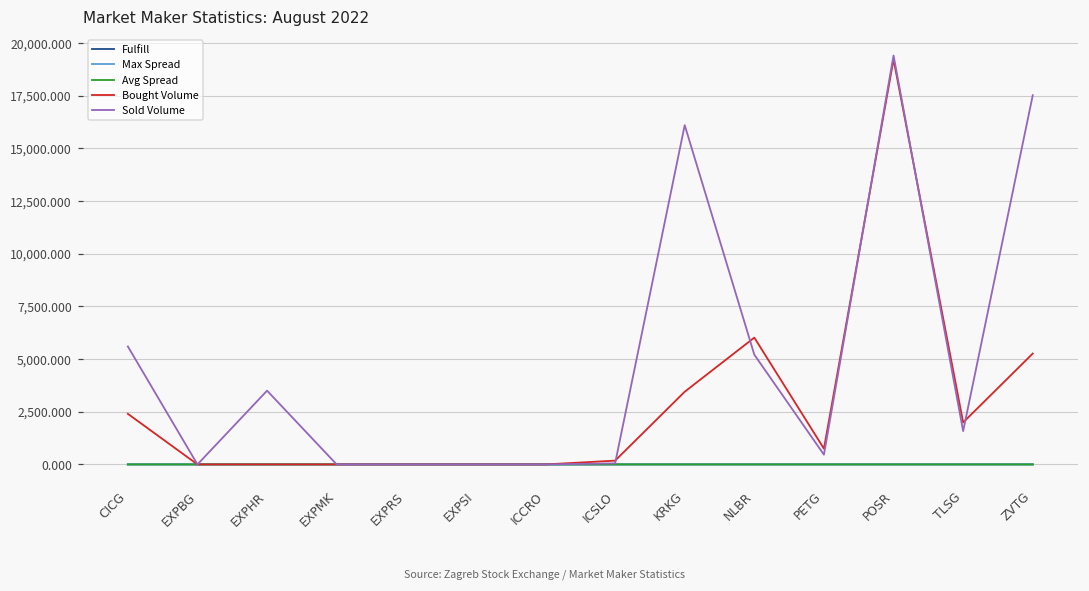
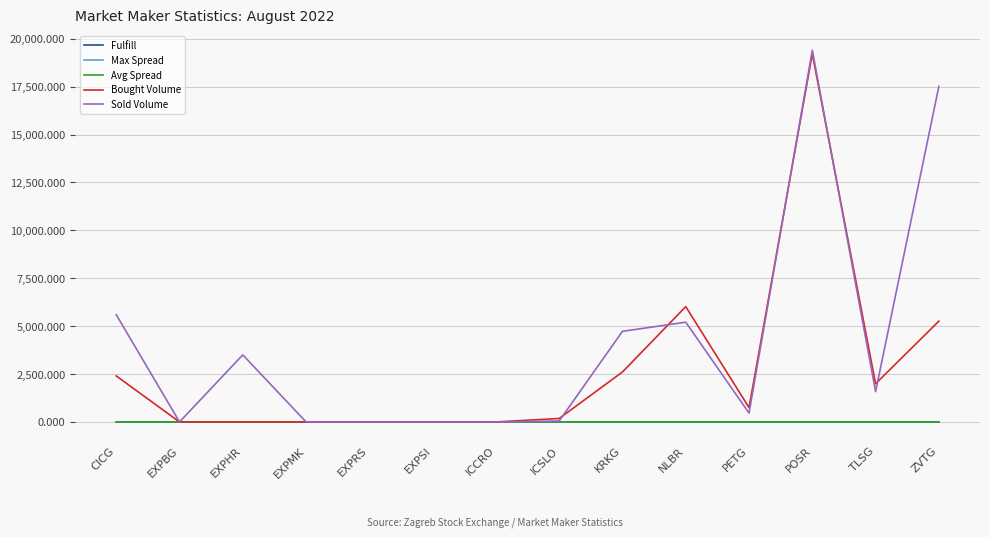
Bought Volume, KRKG: 3,400 -> 2,600
Sold Volume, KRKG: 16,100 -> 4,700
